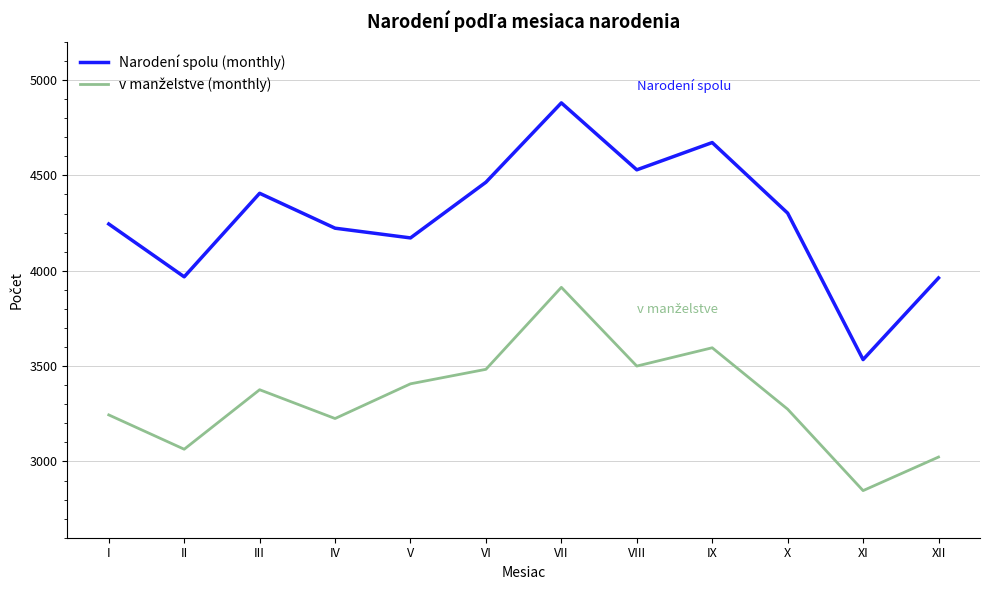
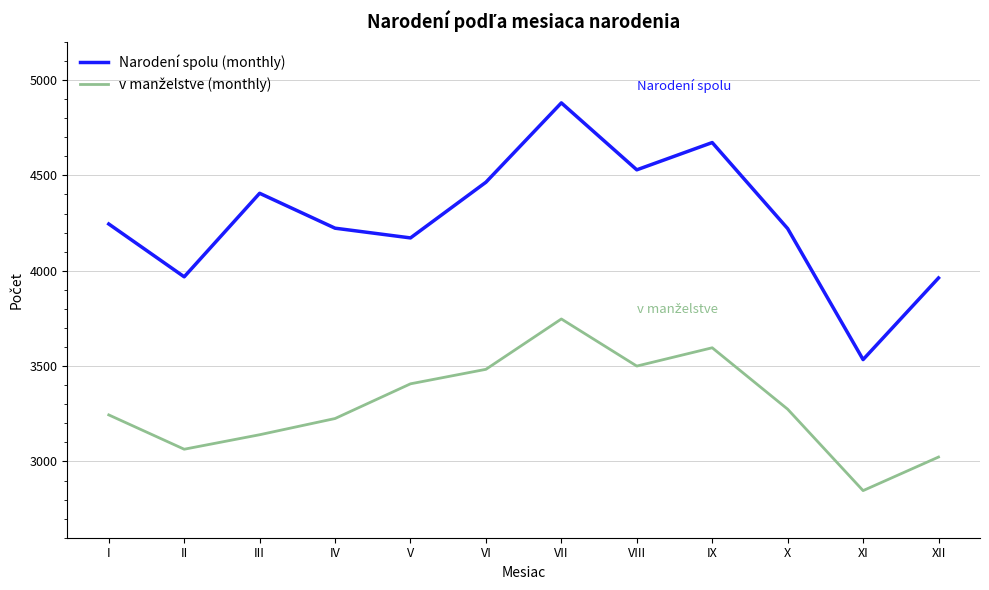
v manželstve (monthly), III: 3380 -> 3140
v manželstve (monthly), VII: 3910 -> 3750
Narodení spolu (monthly), X: 4300 -> 4220
